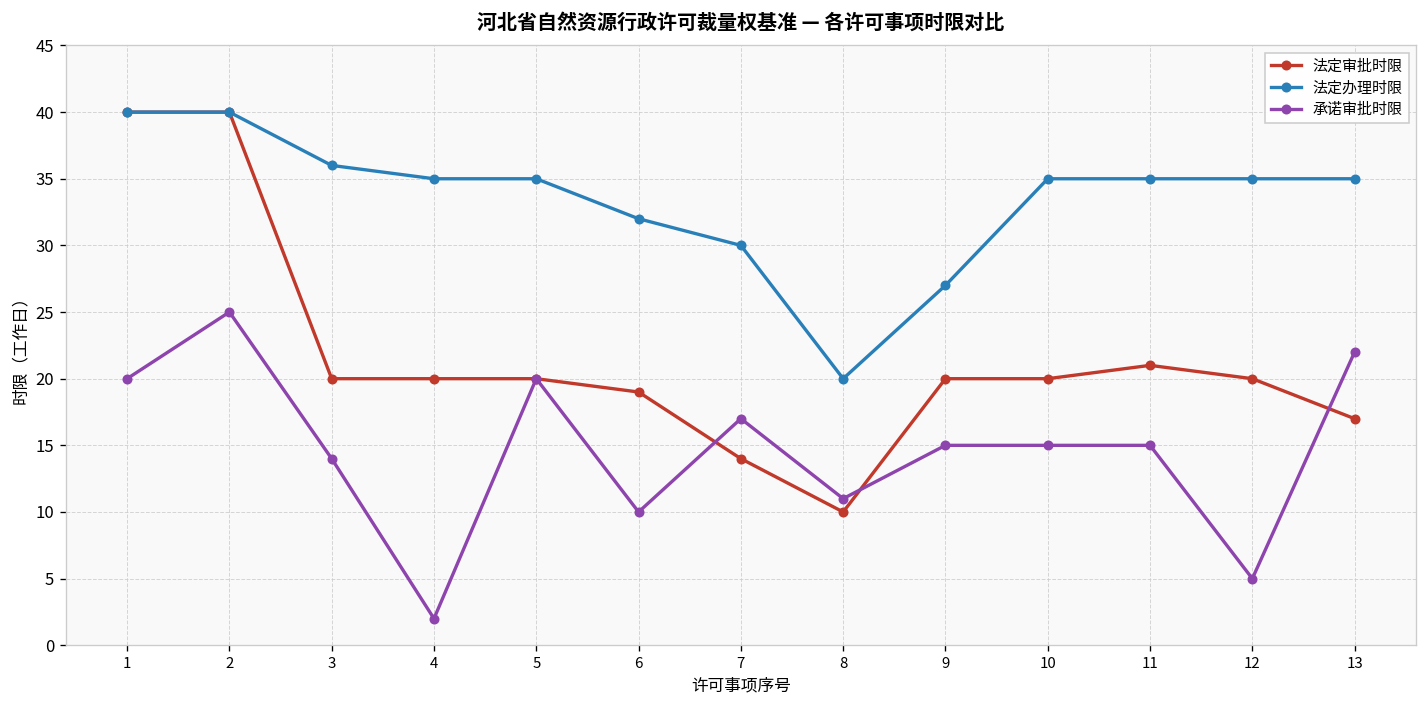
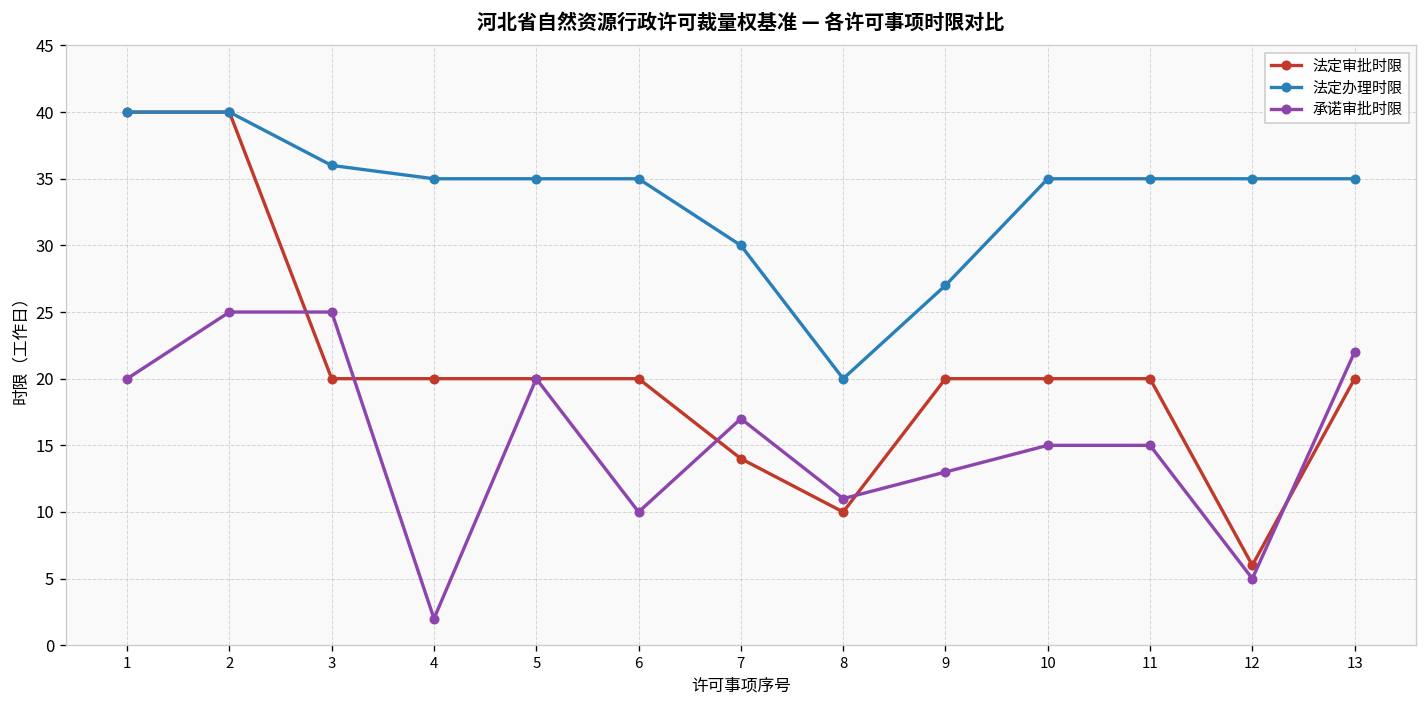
承诺审批时限, 3: 14 -> 25
法定审批时限, 6: 19 -> 20
法定办理时限, 6: 32 -> 35
承诺审批时限, 9: 15 -> 13
法定审批时限, 11: 21 -> 20
法定审批时限, 12: 20 -> 6
法定审批时限, 13: 17 -> 20
